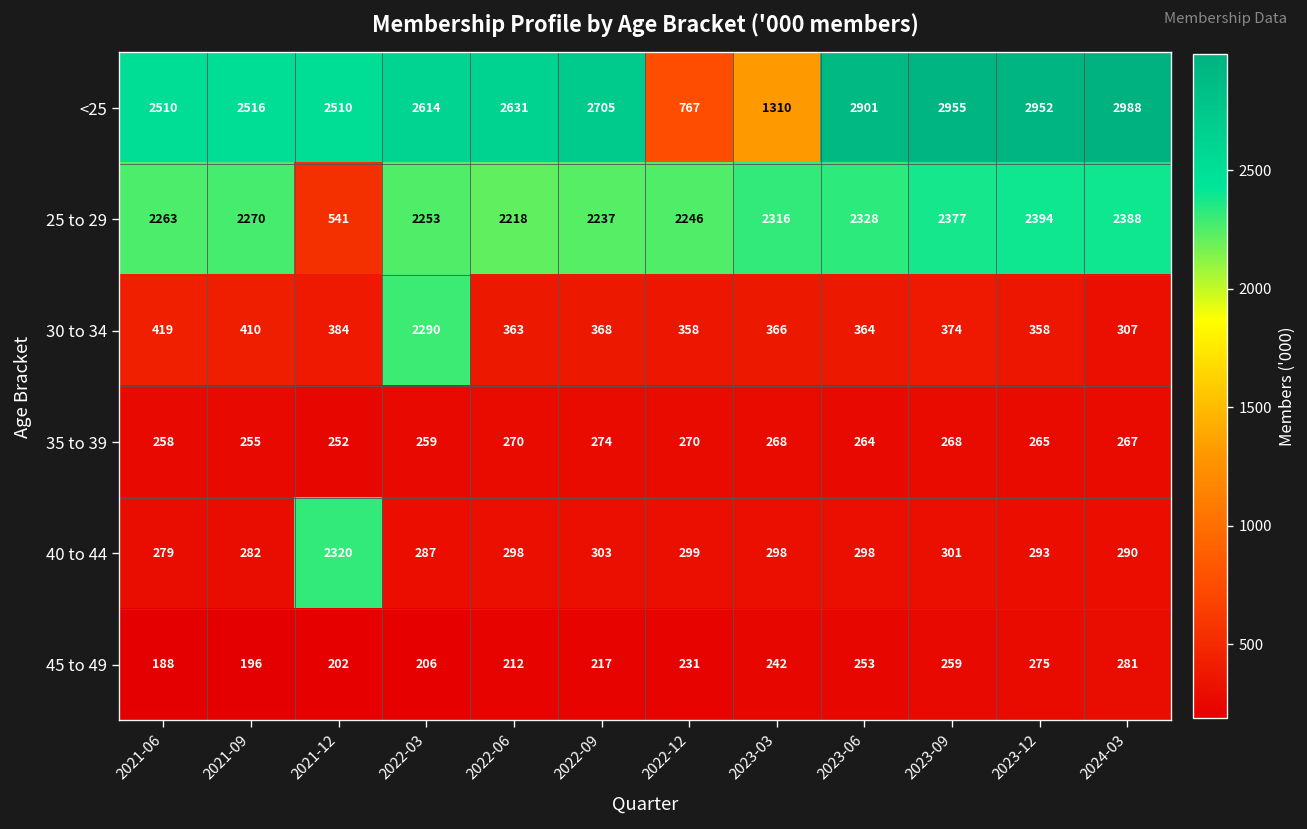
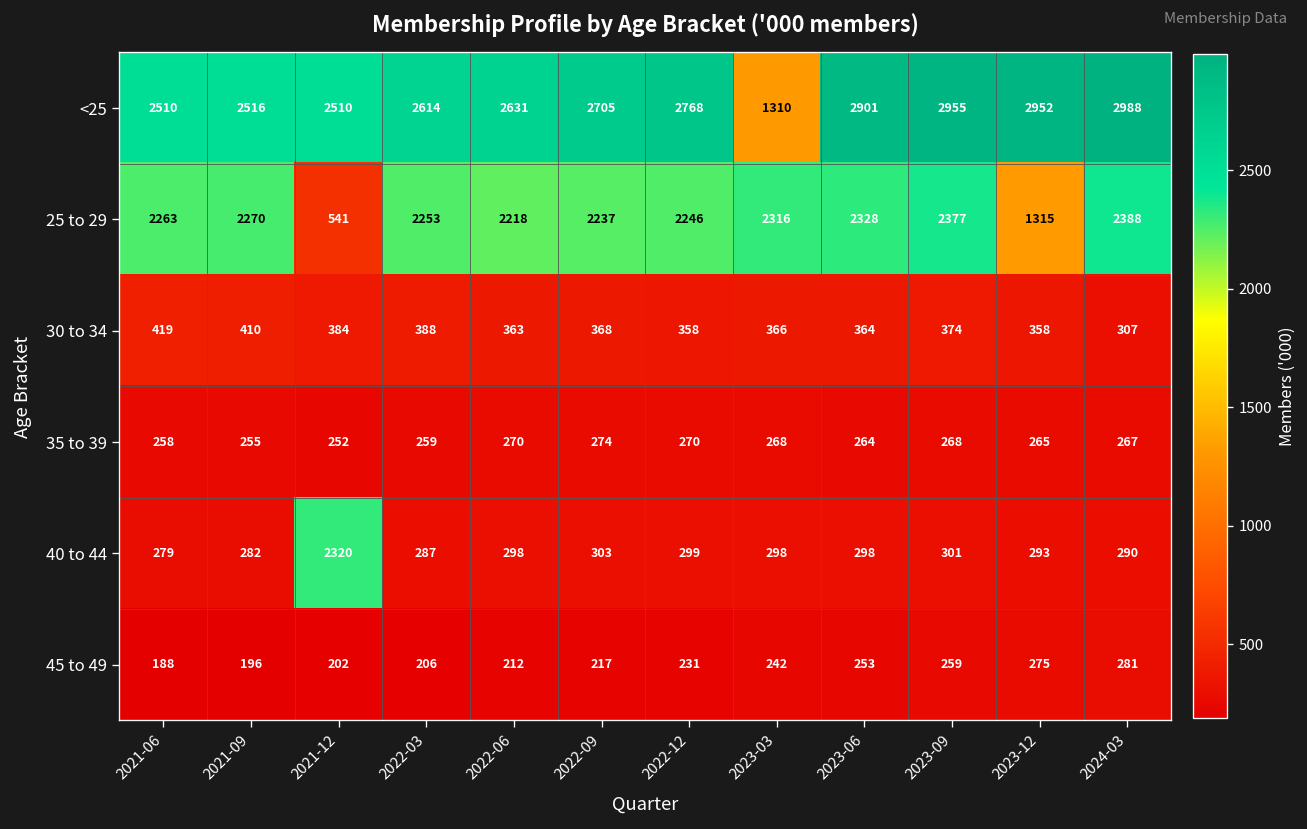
<25, 2022-12: 767 -> 2768
25 to 29, 2023-12: 2394 -> 1315
30 to 34, 2022-03: 2290 -> 388
